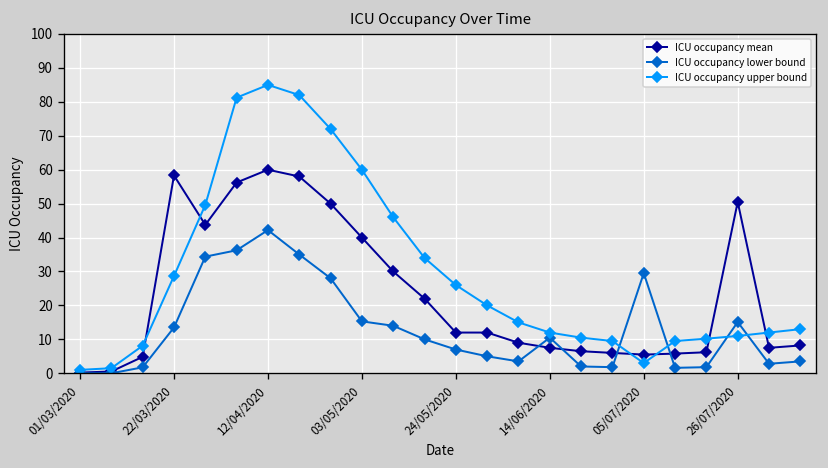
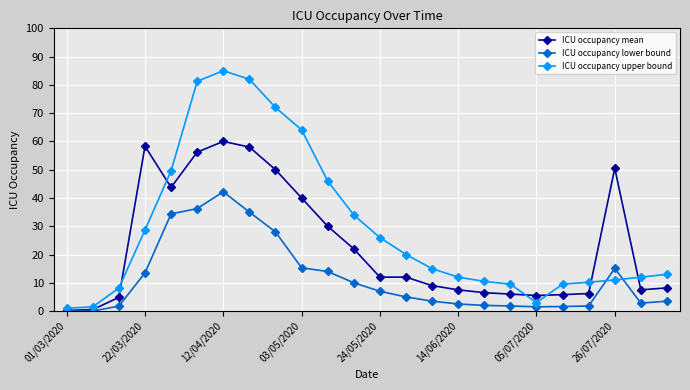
ICU occupancy upper bound, 03/05/2020: 60 -> 64
ICU occupancy lower bound, 14/06/2020: 11 -> 3
ICU occupancy lower bound, 05/07/2020: 30 -> 2
